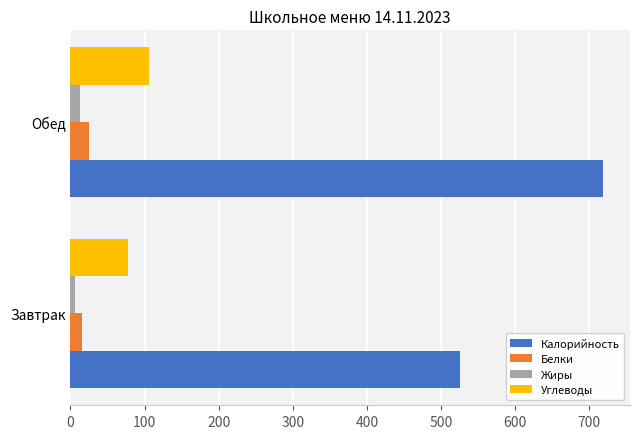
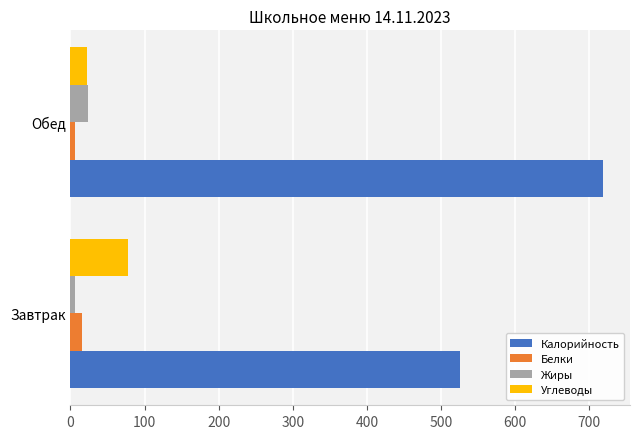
Углеводы, Обед: 110 -> 20
Жиры, Обед: 10 -> 20
Белки, Обед: 30 -> 10
